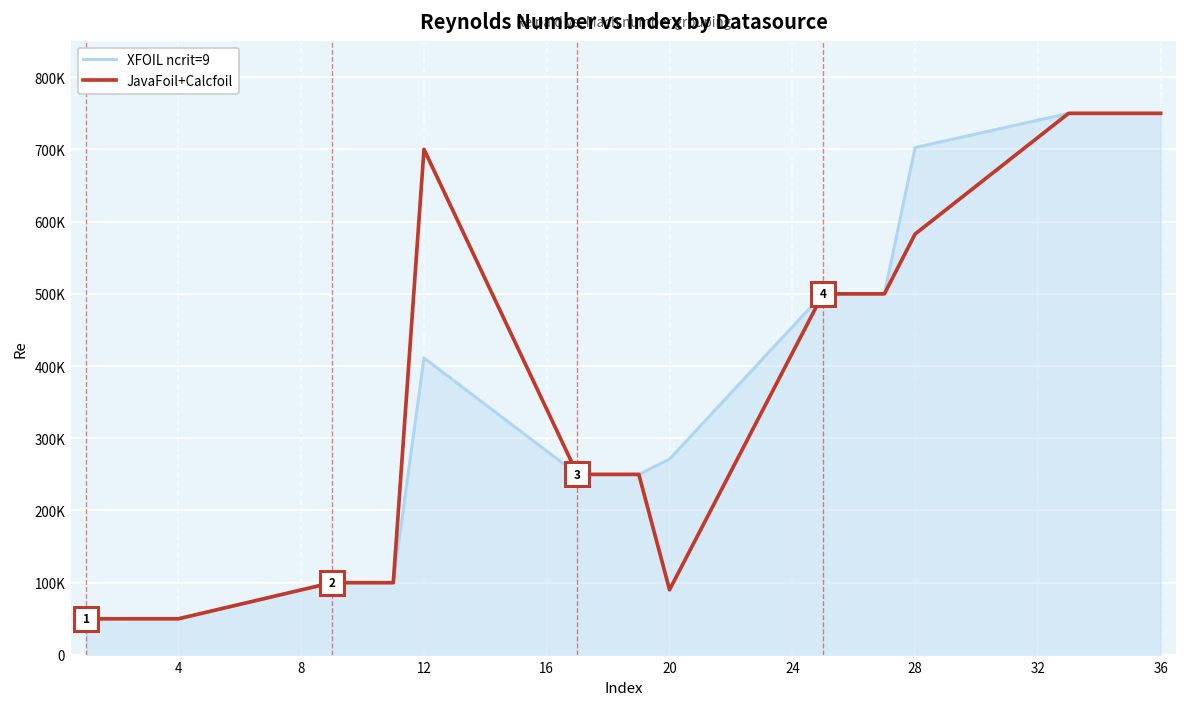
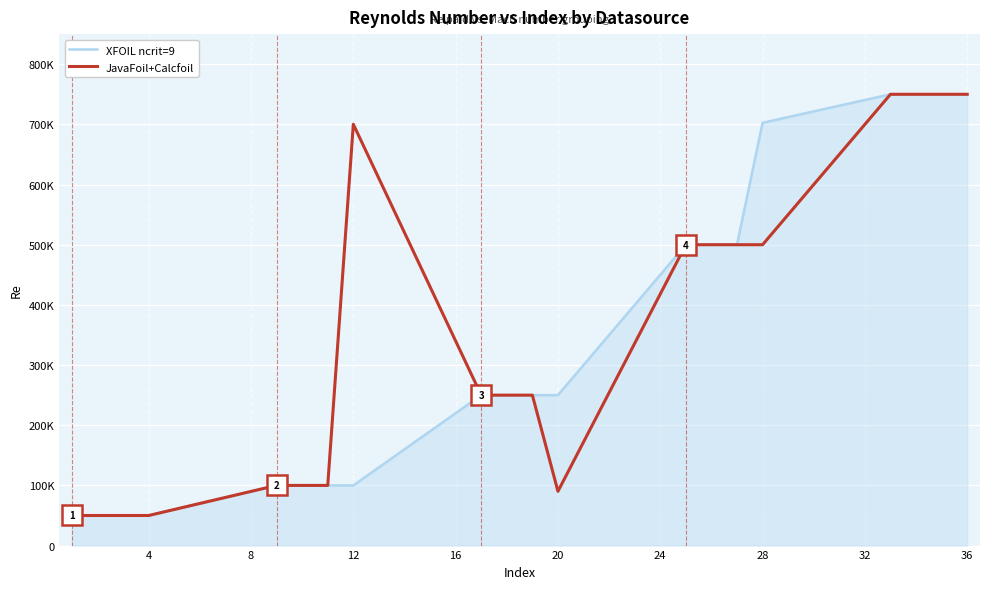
XFOIL ncrit=9, 12: 410000 -> 100000
XFOIL ncrit=9, 20: 270000 -> 250000
JavaFoil+Calcfoil, 28: 580000 -> 500000
